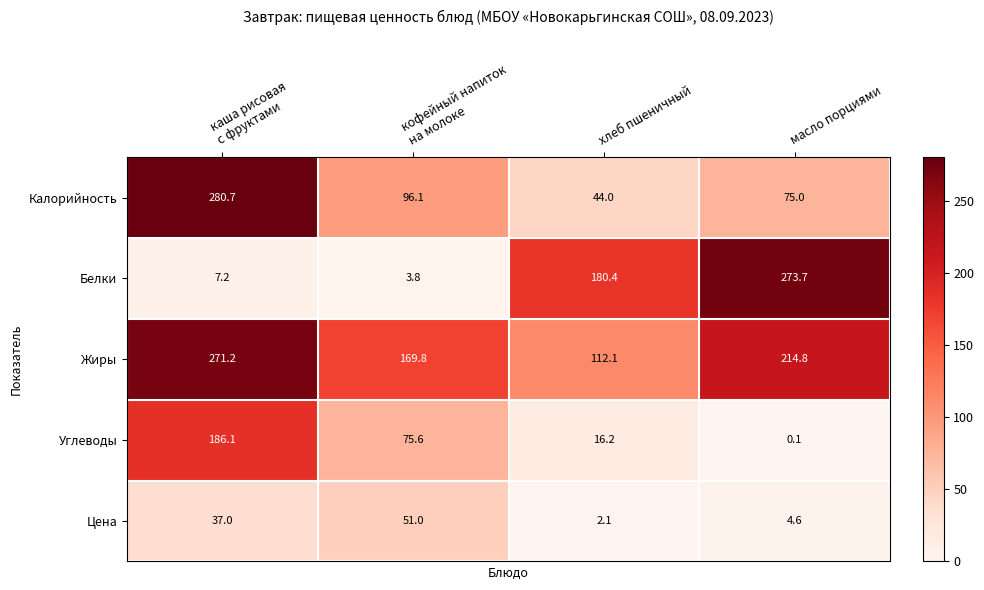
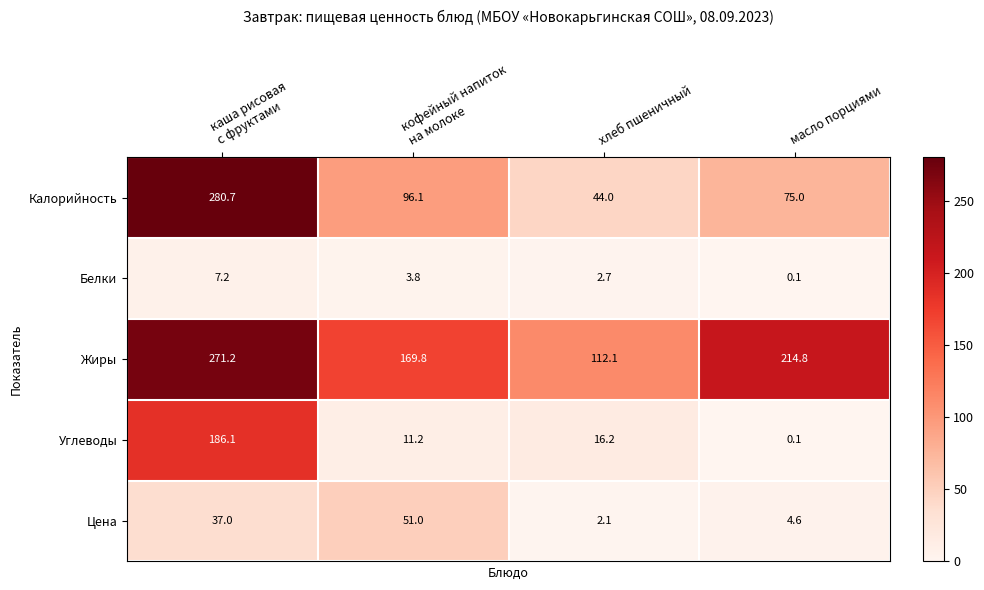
Белки, хлеб пшеничный: 180.4 -> 2.7
Белки, масло порциями: 273.7 -> 0.1
Углеводы, кофейный напиток на молоке: 75.6 -> 11.2
